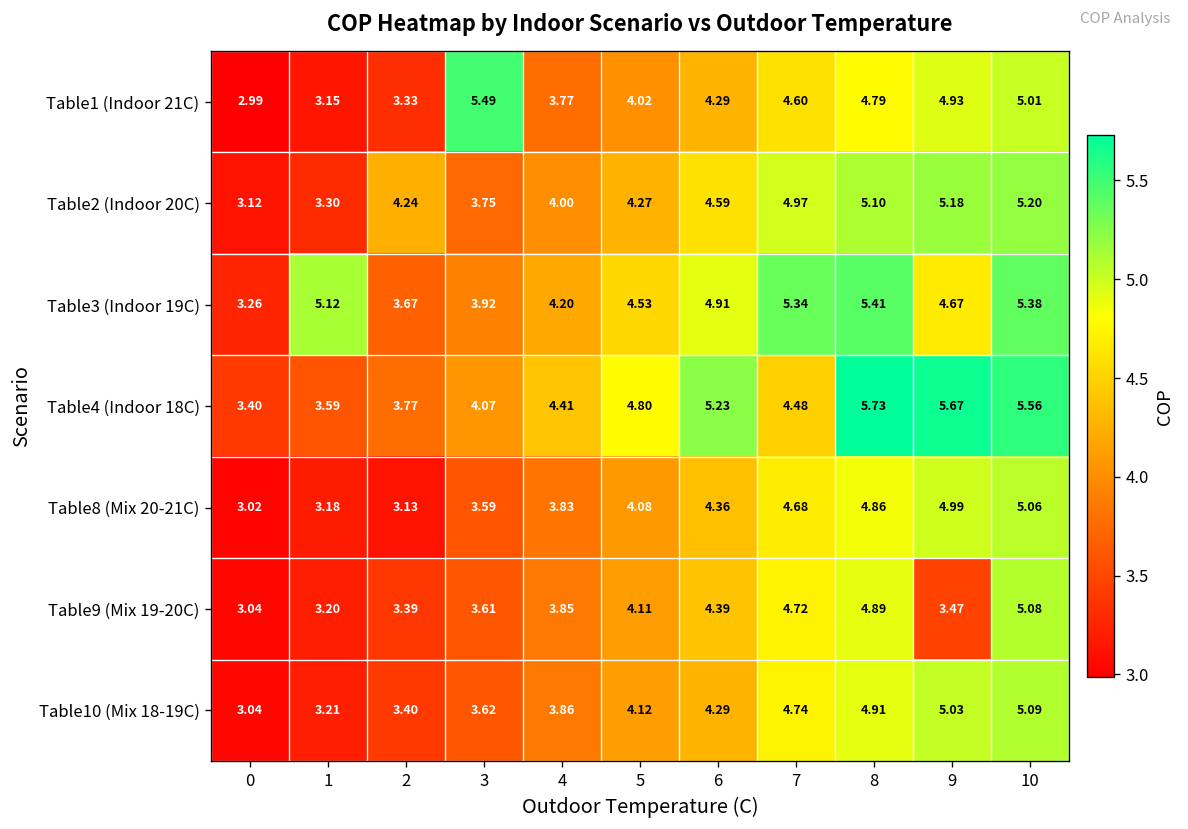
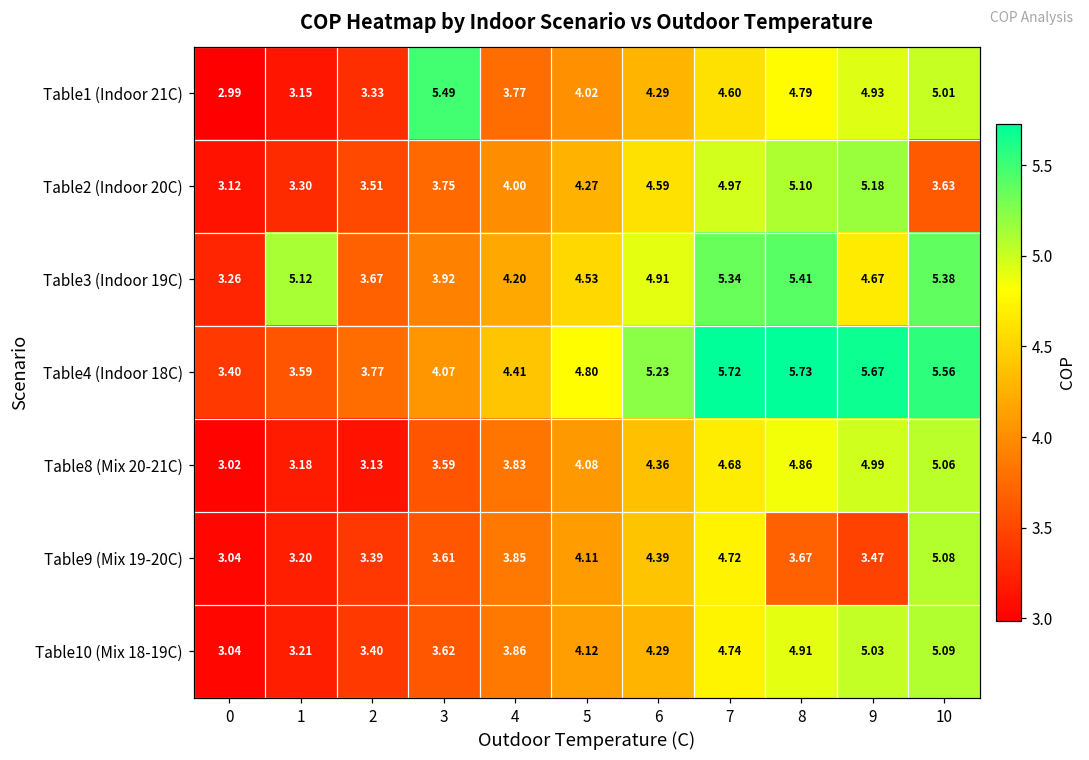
Table2 (Indoor 20C), 2: 4.24 -> 3.51
Table2 (Indoor 20C), 10: 5.20 -> 3.63
Table4 (Indoor 18C), 7: 4.48 -> 5.72
Table9 (Mix 19-20C), 8: 4.89 -> 3.67
